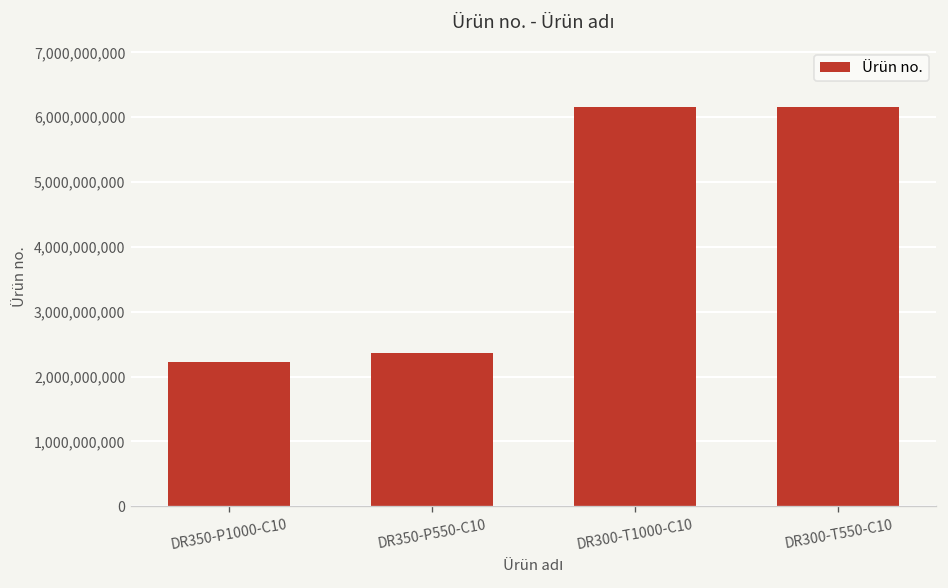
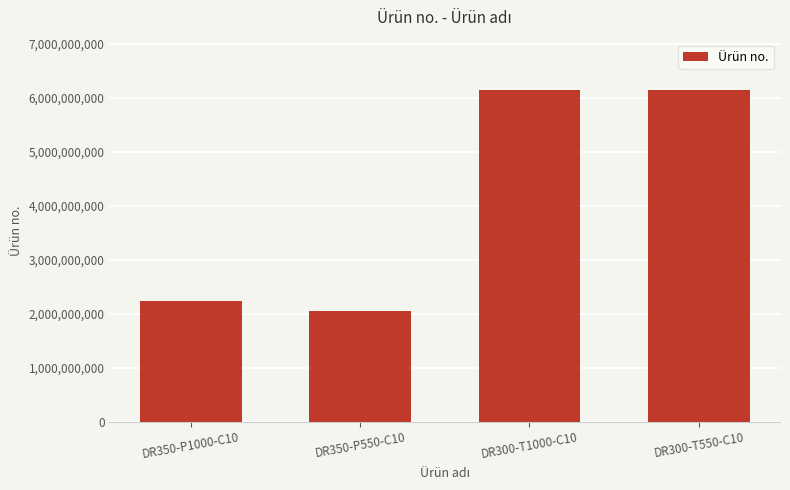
DR350-P550-C10: 2,400,000,000 -> 2,100,000,000
